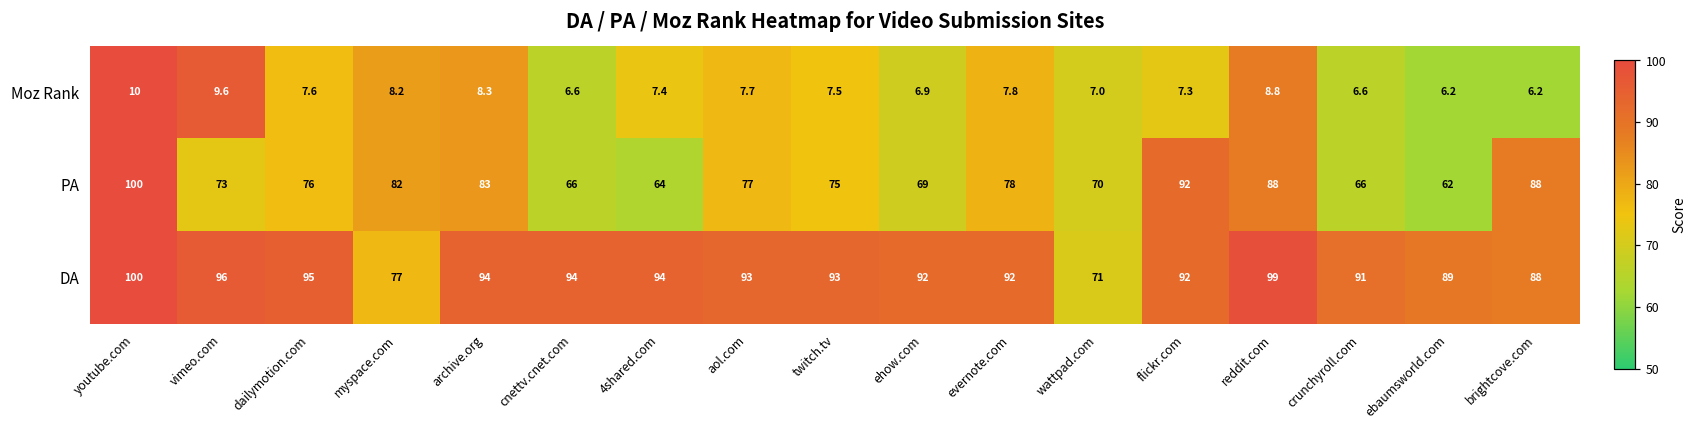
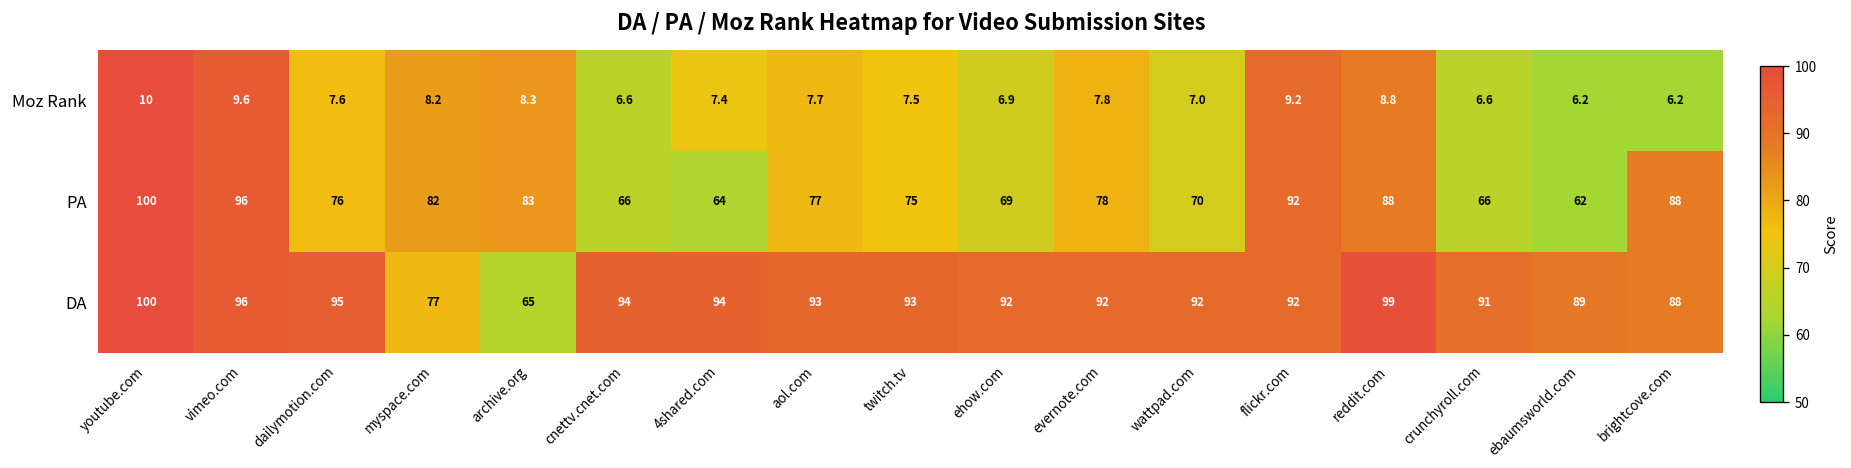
Moz Rank, flickr.com: 7.3 -> 9.2
PA, vimeo.com: 73 -> 96
DA, archive.org: 94 -> 65
DA, wattpad.com: 71 -> 92
